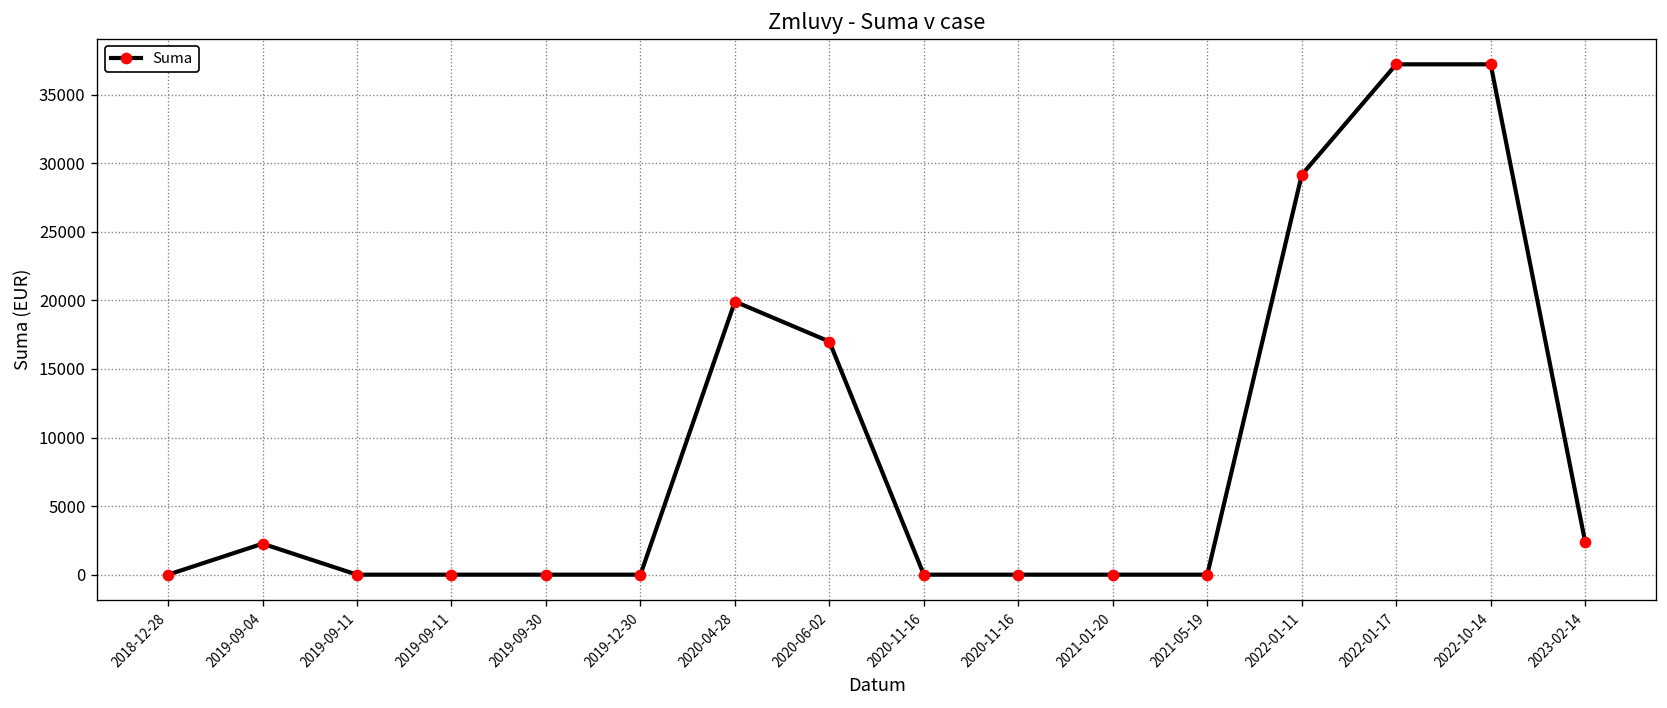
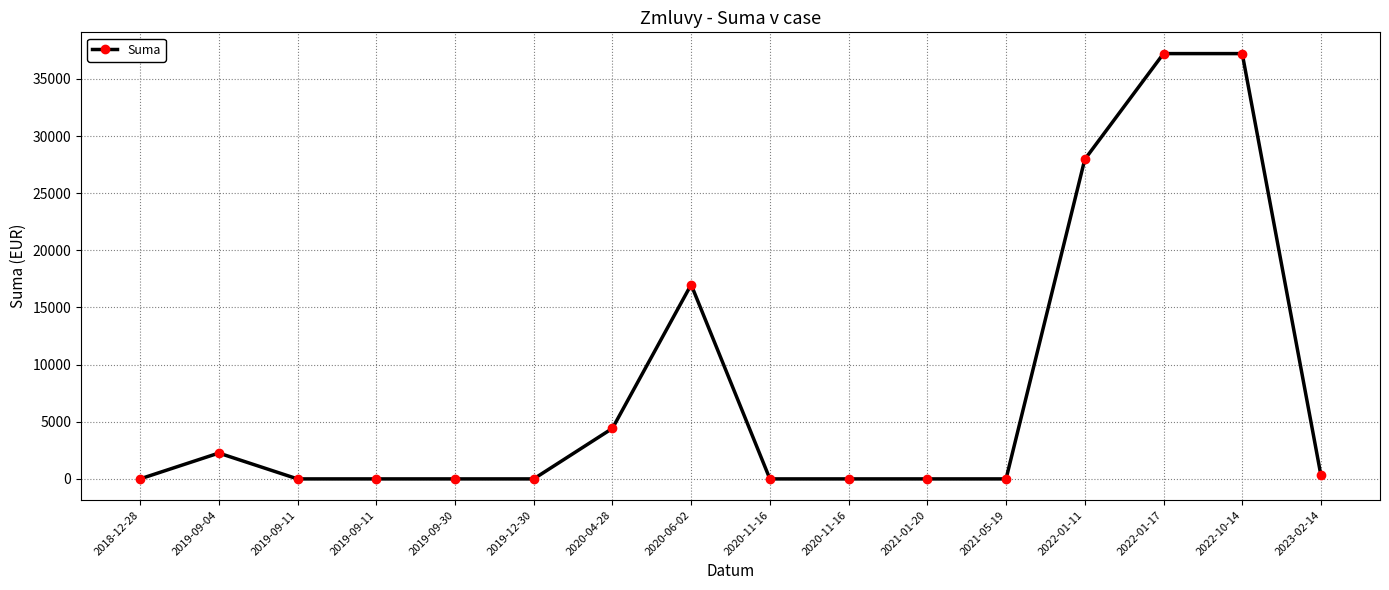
2020-04-28: 19900 -> 4400
2022-01-11: 29200 -> 28000
2023-02-14: 2400 -> 300
